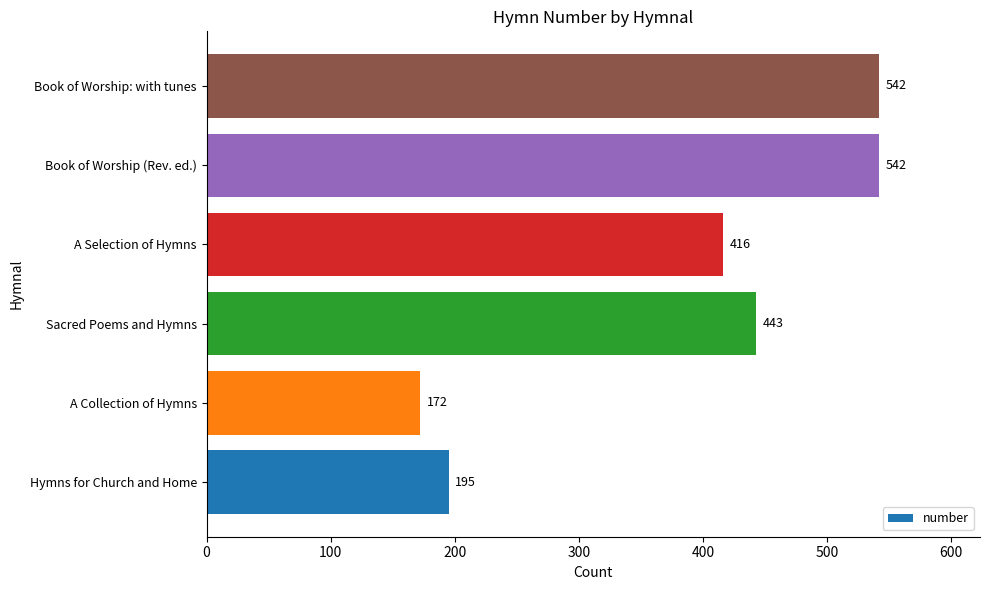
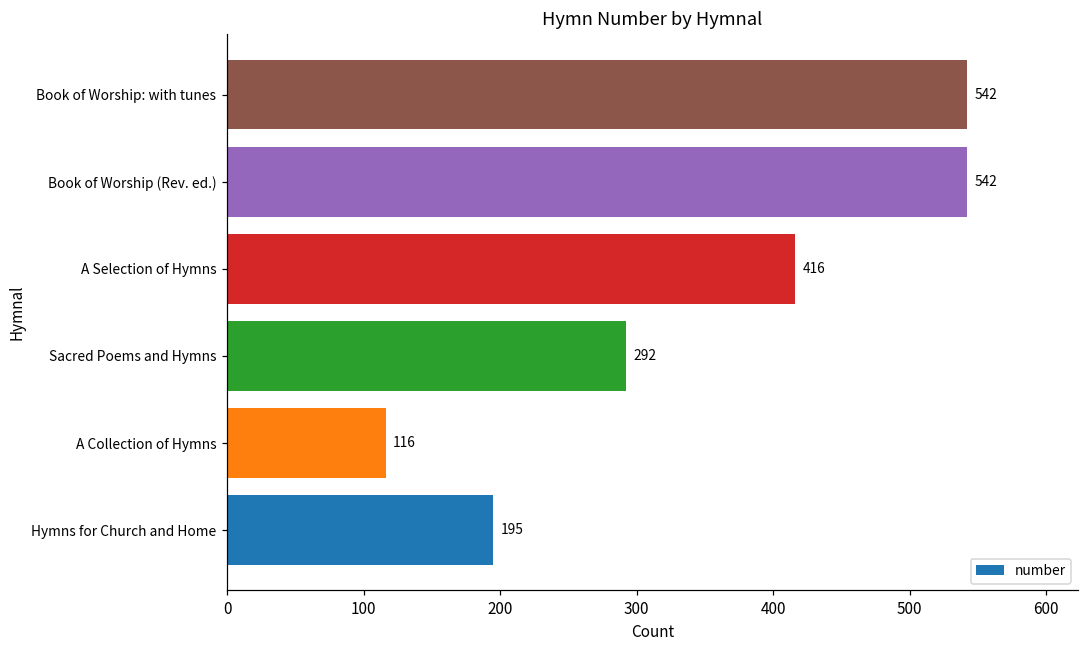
Sacred Poems and Hymns: 443 -> 292
A Collection of Hymns: 172 -> 116
